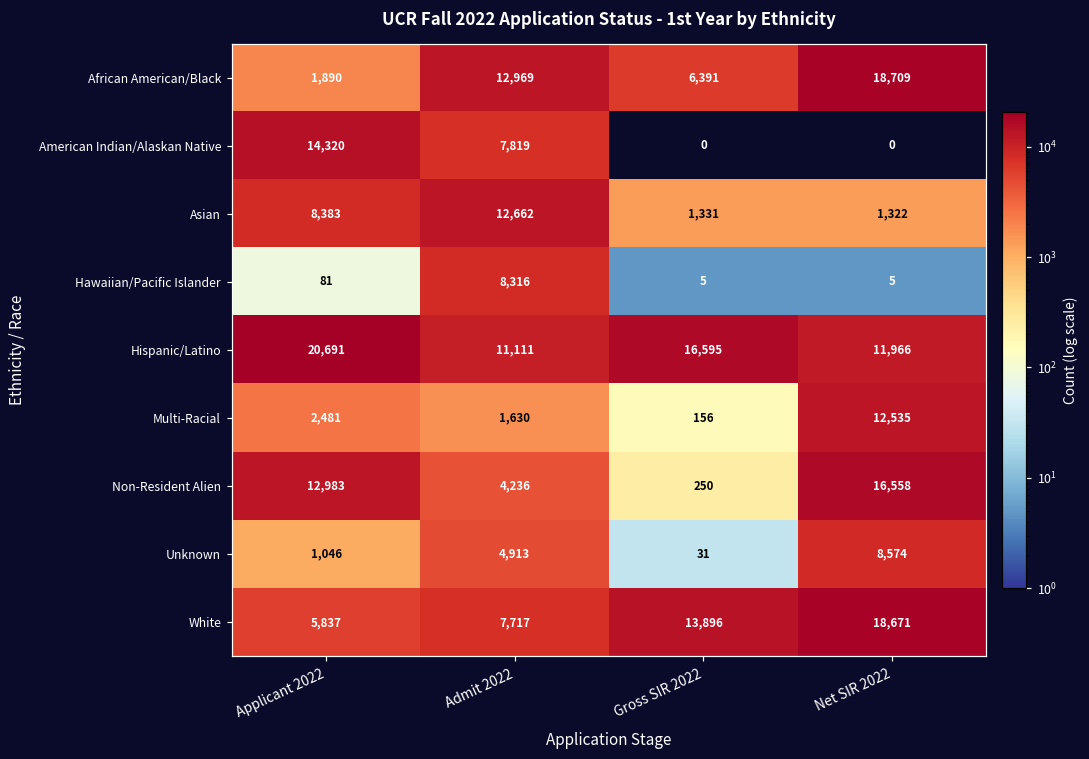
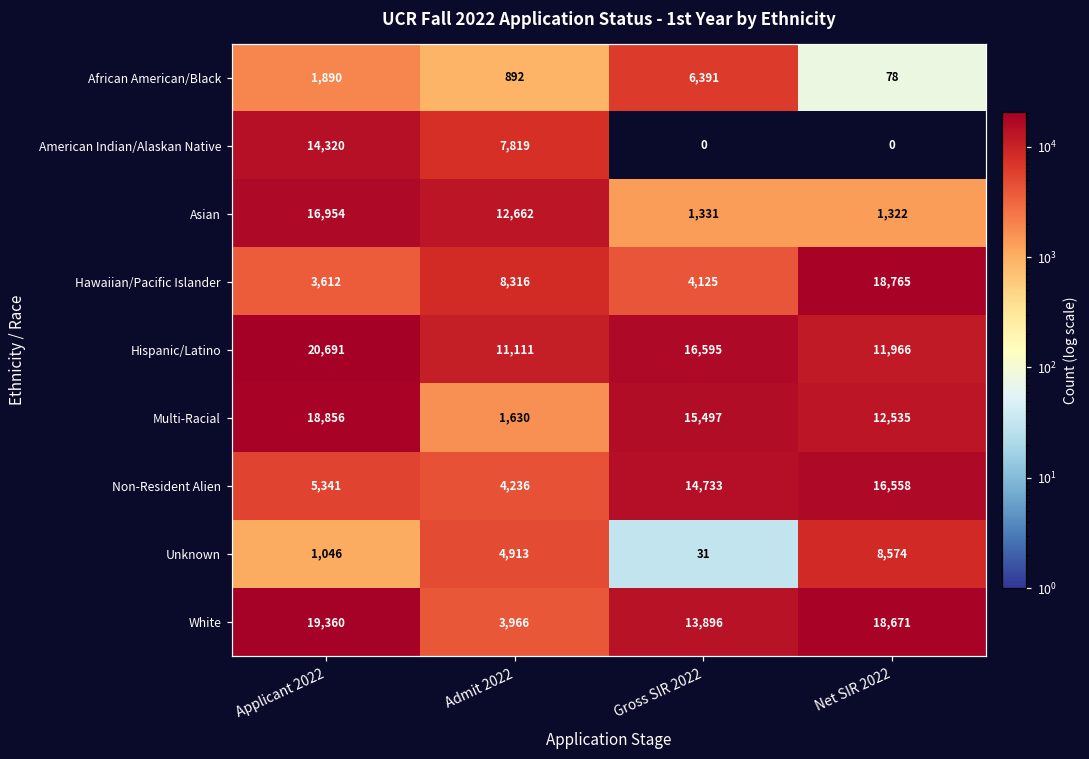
African American/Black, Admit 2022: 12,969 -> 892
African American/Black, Net SIR 2022: 18,709 -> 78
Asian, Applicant 2022: 8,383 -> 16,954
Hawaiian/Pacific Islander, Applicant 2022: 81 -> 3,612
Hawaiian/Pacific Islander, Gross SIR 2022: 5 -> 4,125
Hawaiian/Pacific Islander, Net SIR 2022: 5 -> 18,765
Multi-Racial, Applicant 2022: 2,481 -> 18,856
Multi-Racial, Gross SIR 2022: 156 -> 15,497
Non-Resident Alien, Applicant 2022: 12,983 -> 5,341
Non-Resident Alien, Gross SIR 2022: 250 -> 14,733
White, Applicant 2022: 5,837 -> 19,360
White, Admit 2022: 7,717 -> 3,966
